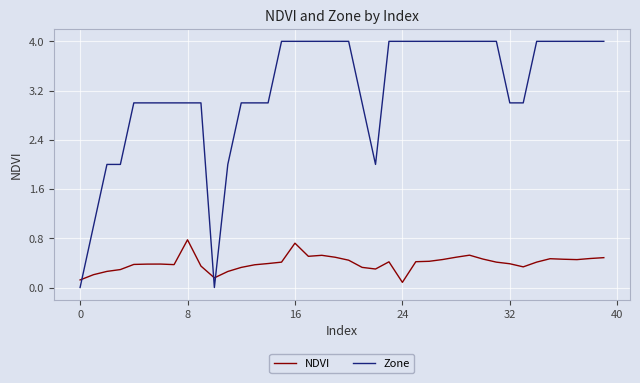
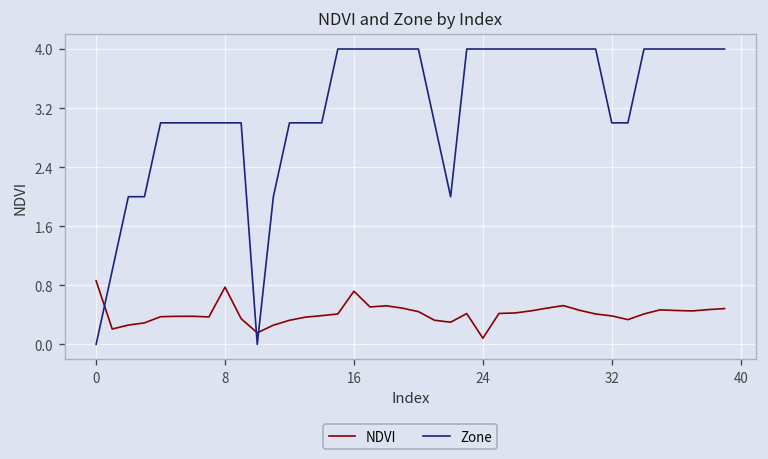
NDVI, 0: 0.1 -> 0.9
